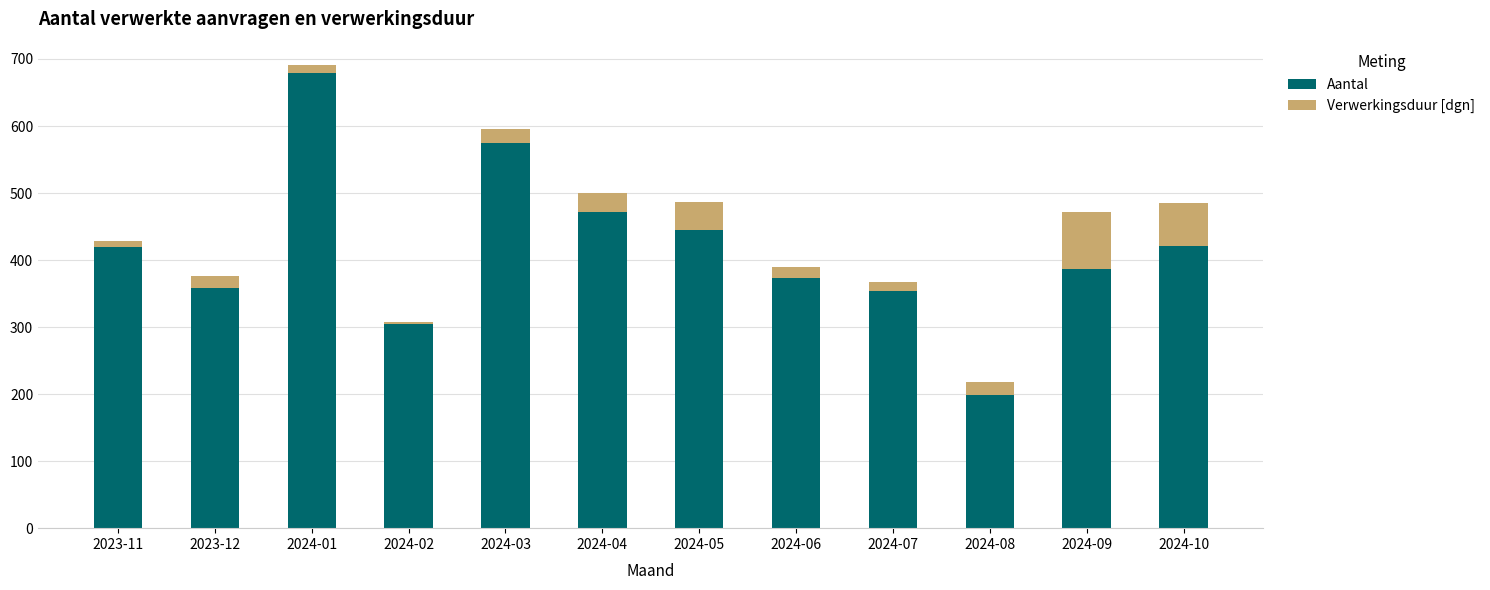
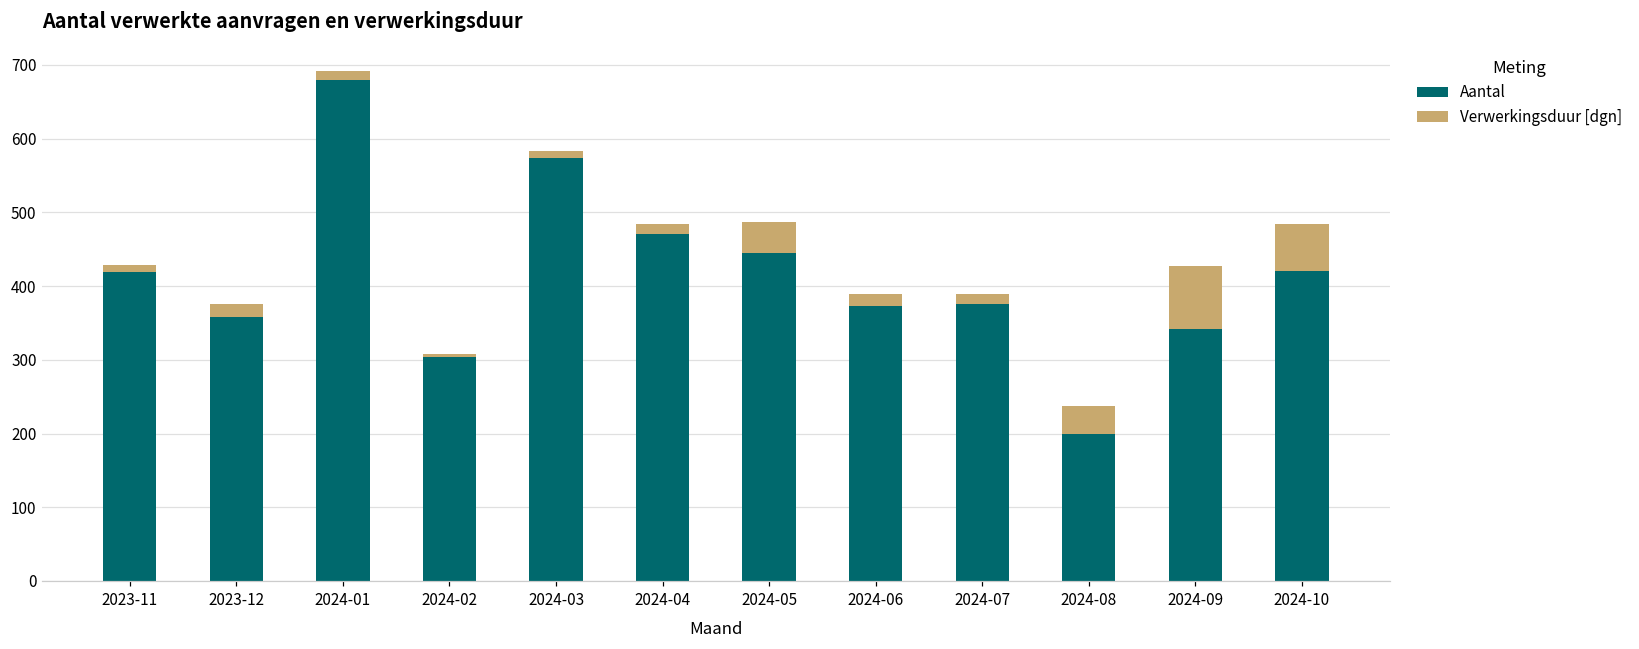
Verwerkingsduur [dgn], 2024-03: 20 -> 10
Verwerkingsduur [dgn], 2024-04: 30 -> 10
Aantal, 2024-07: 350 -> 380
Verwerkingsduur [dgn], 2024-08: 20 -> 40
Aantal, 2024-09: 390 -> 340
